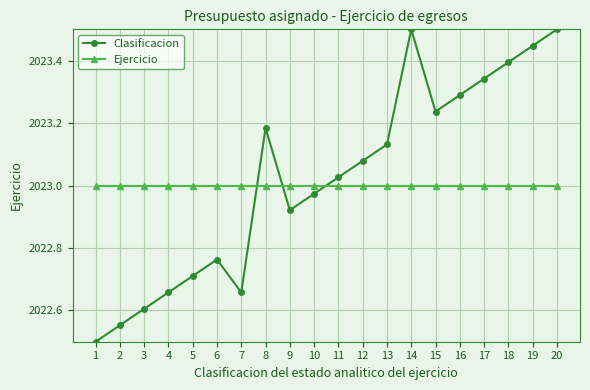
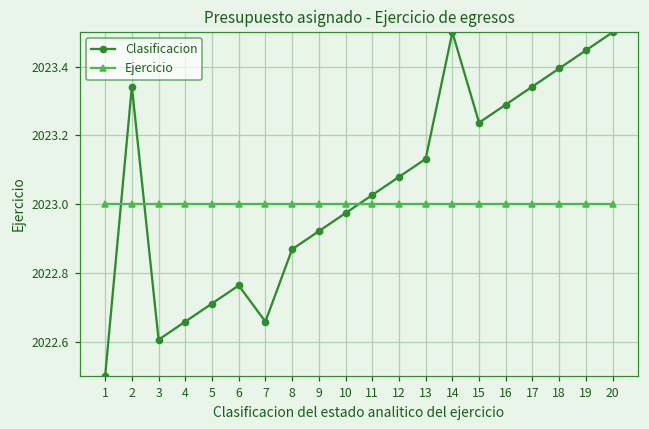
Clasificacion, 2: 2022.55 -> 2023.34
Clasificacion, 8: 2023.18 -> 2022.87
